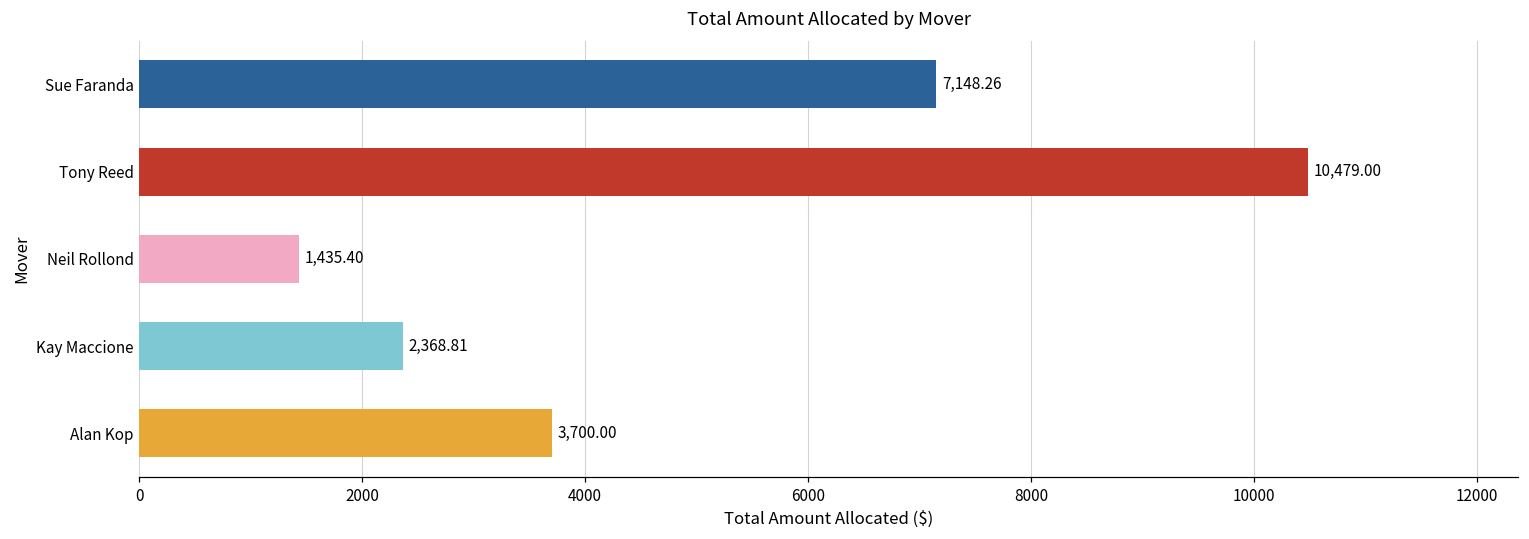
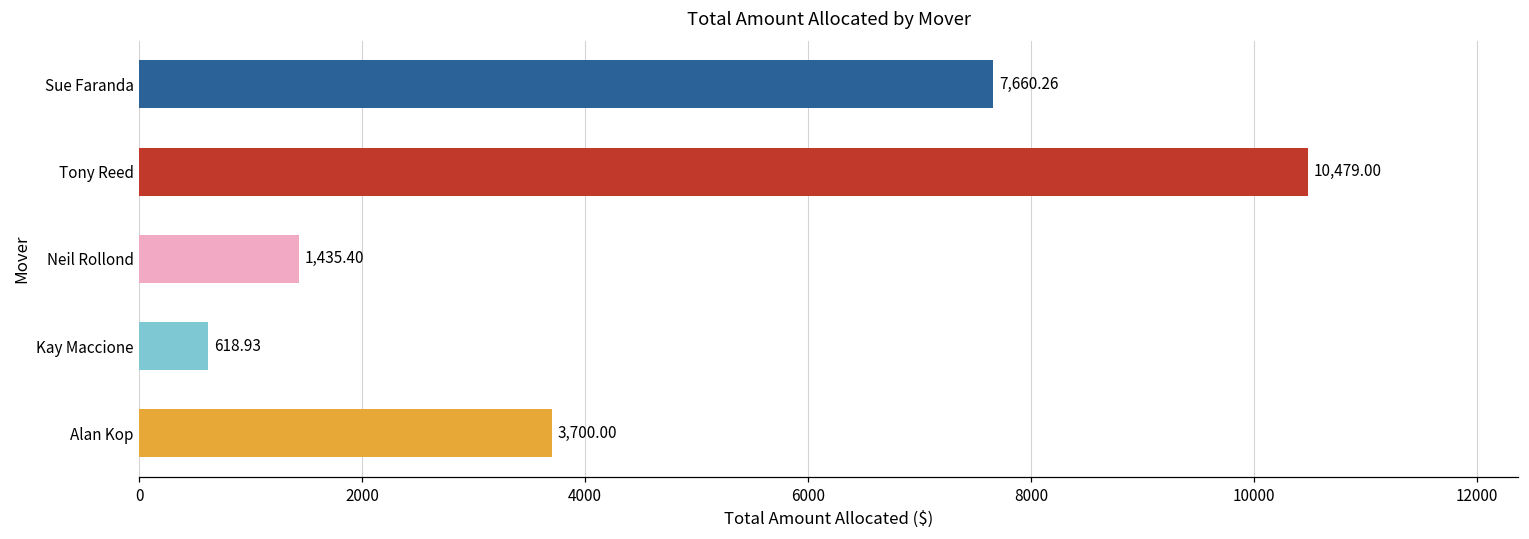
Sue Faranda: 7,148.26 -> 7,660.26
Kay Maccione: 2,368.81 -> 618.93
